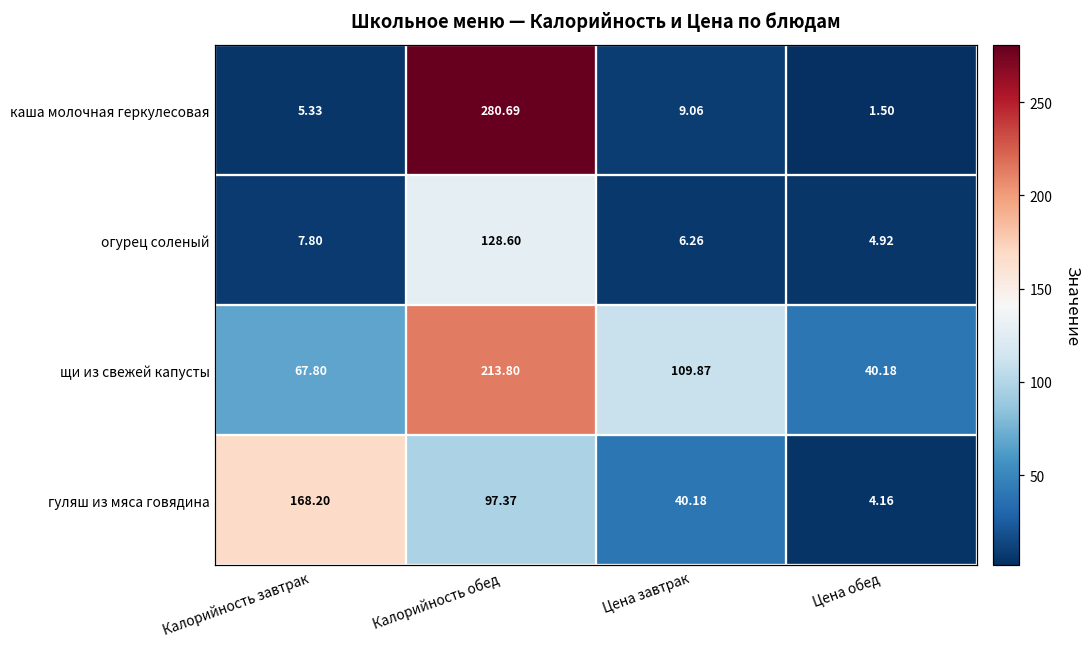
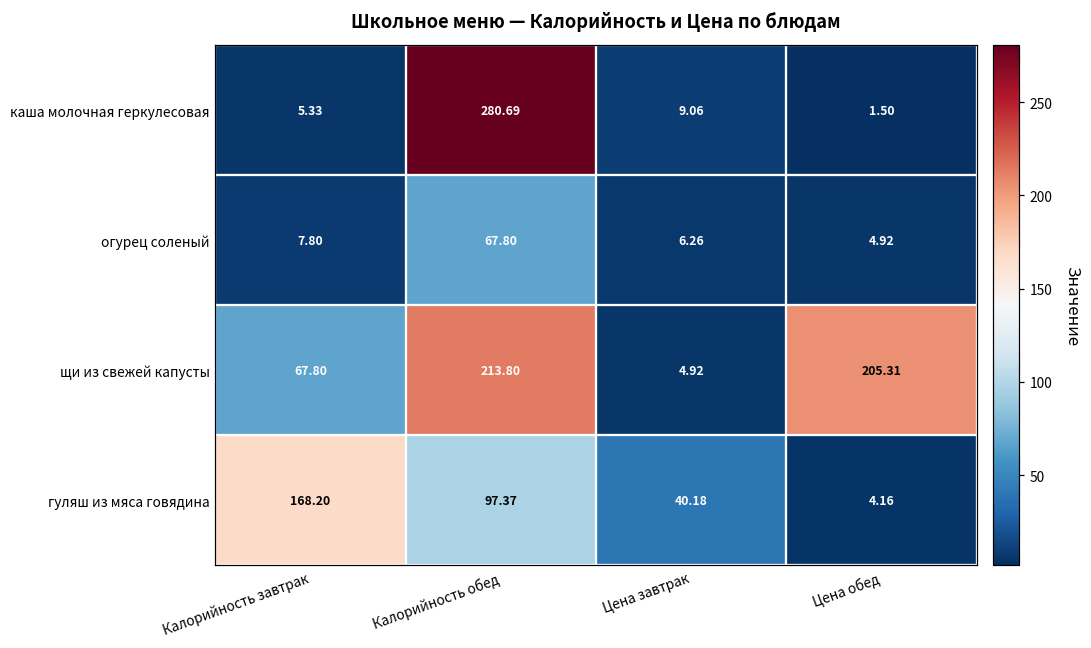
огурец соленый, Калорийность обед: 128.60 -> 67.80
щи из свежей капусты, Цена завтрак: 109.87 -> 4.92
щи из свежей капусты, Цена обед: 40.18 -> 205.31
